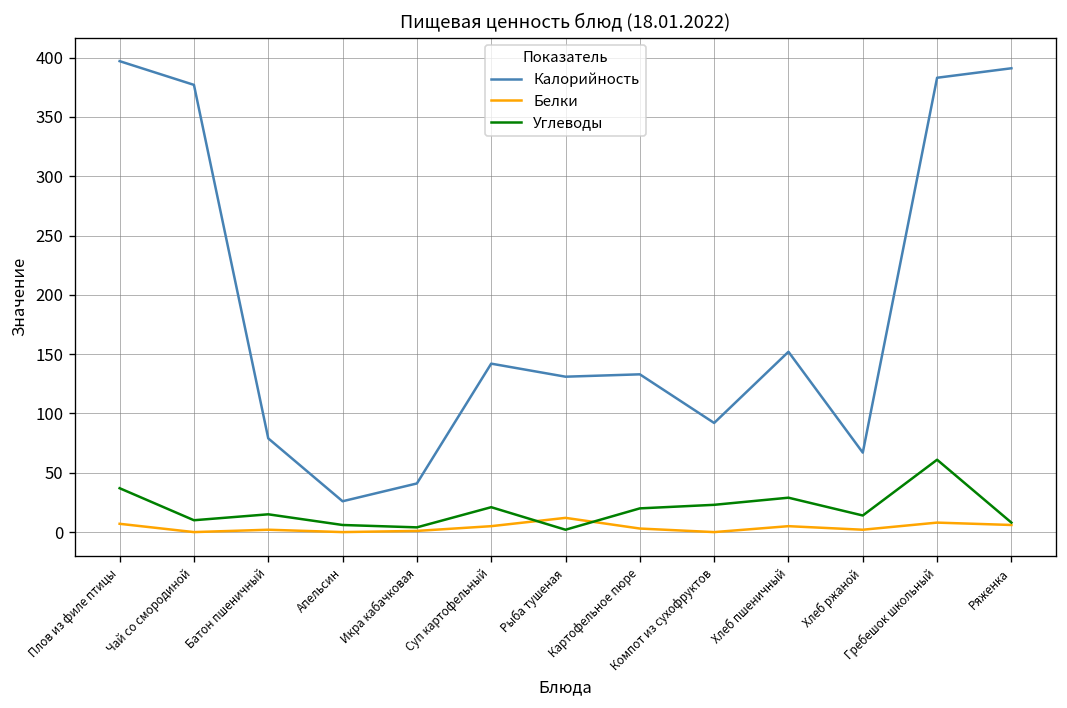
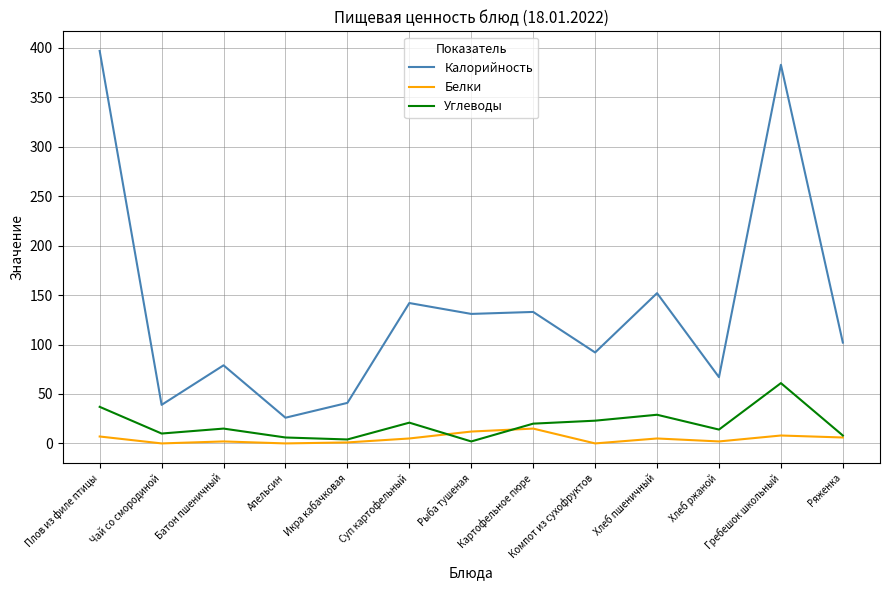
Калорийность, Чай со смородиной: 380 -> 40
Белки, Картофельное пюре: 0 -> 20
Калорийность, Ряженка: 390 -> 100
